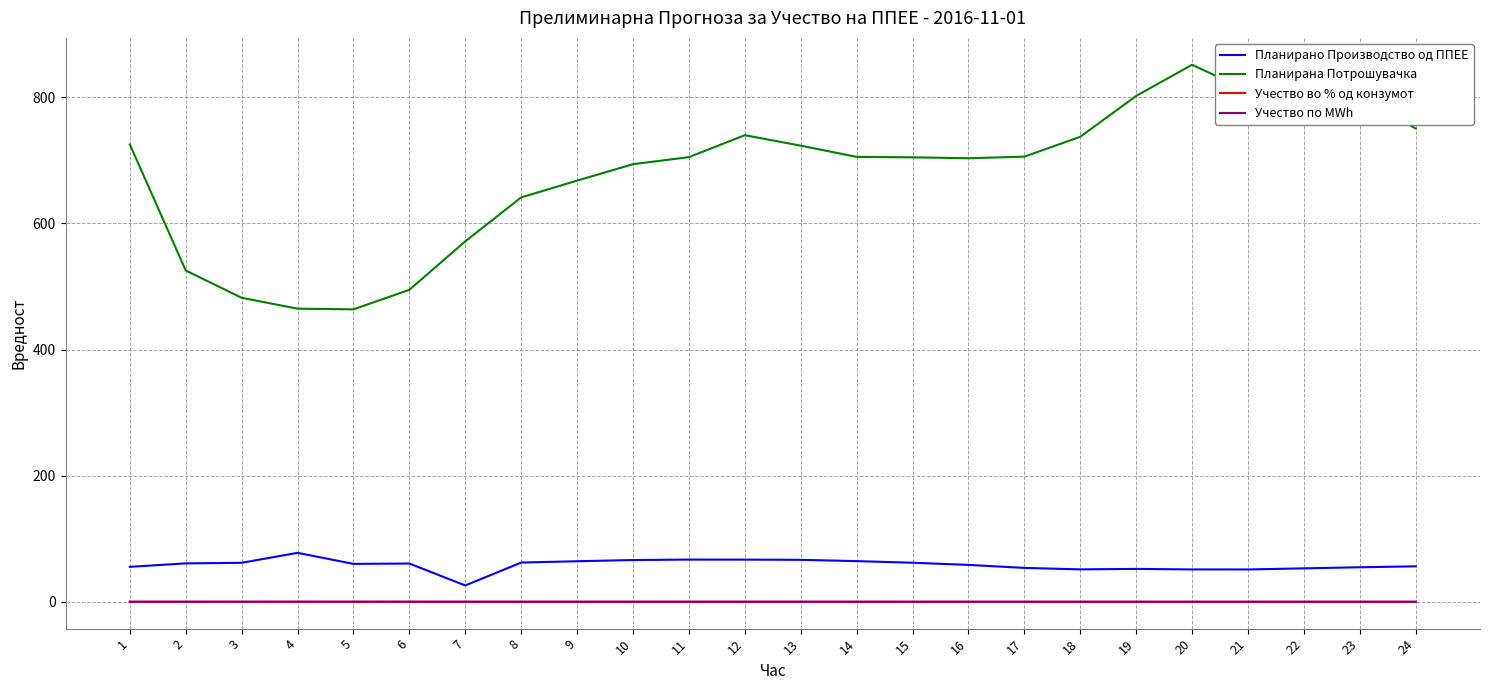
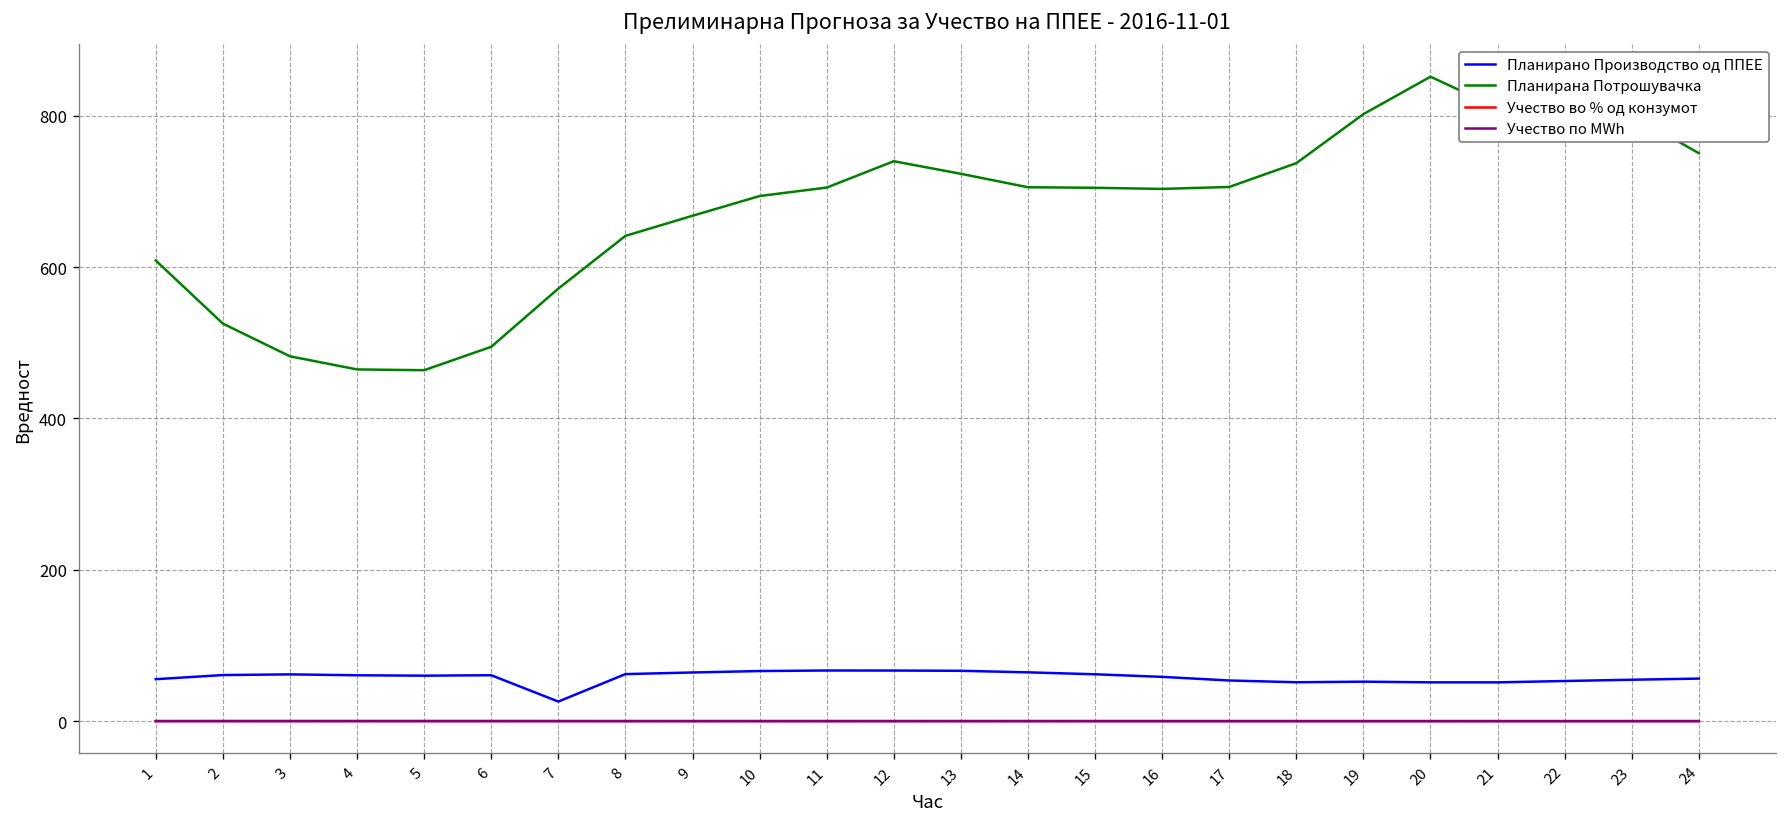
Планирана Потрошувачка, 1: 730 -> 610
Планирано Производство од ППЕЕ, 4: 80 -> 60
